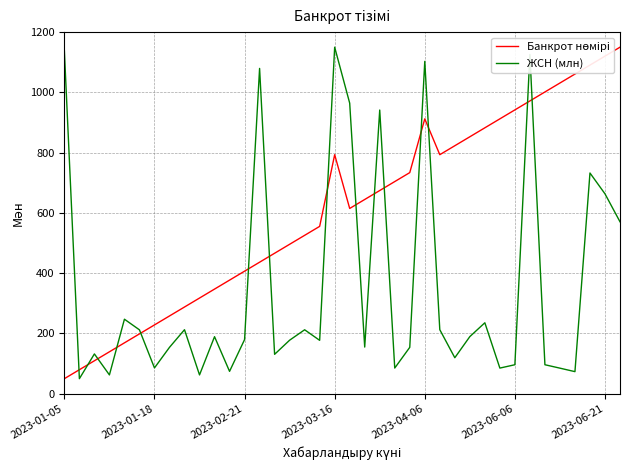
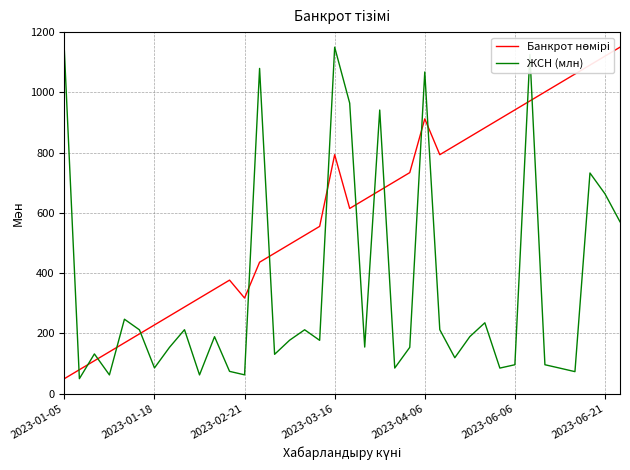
Банкрот нөмірі, 2023-02-21: 410 -> 320
ЖСН (млн), 2023-02-21: 180 -> 60
ЖСН (млн), 2023-04-06: 1100 -> 1070
